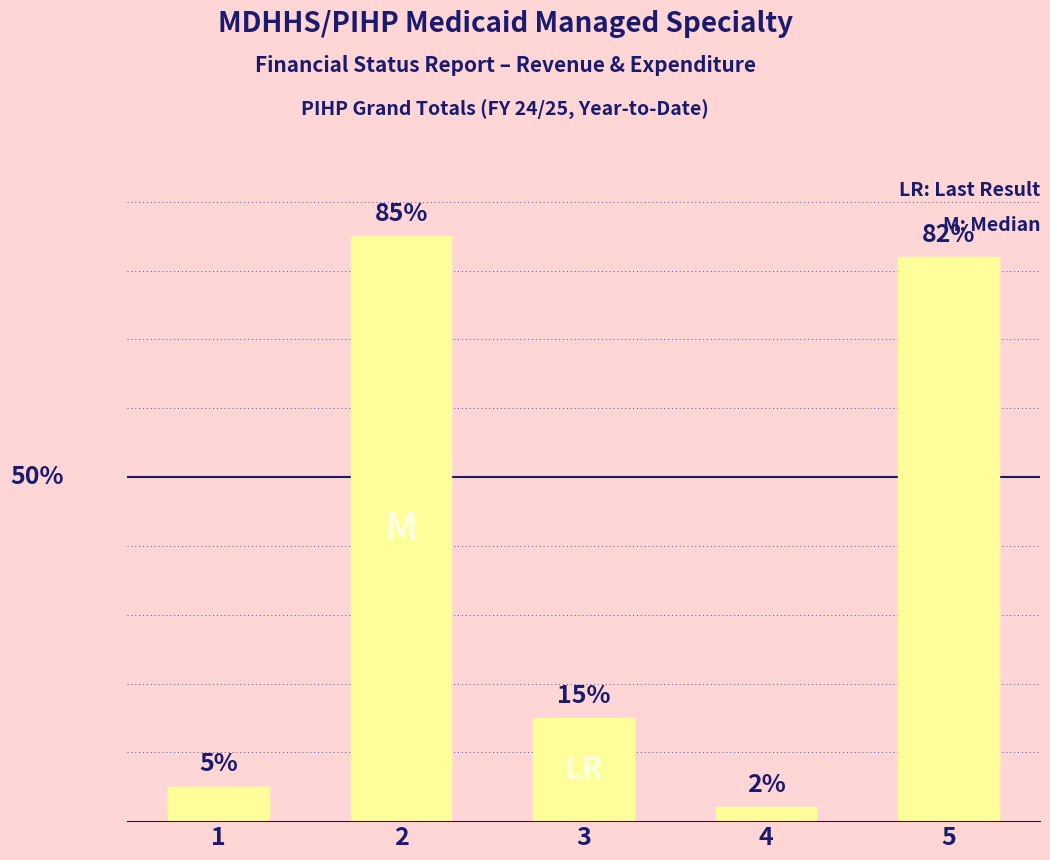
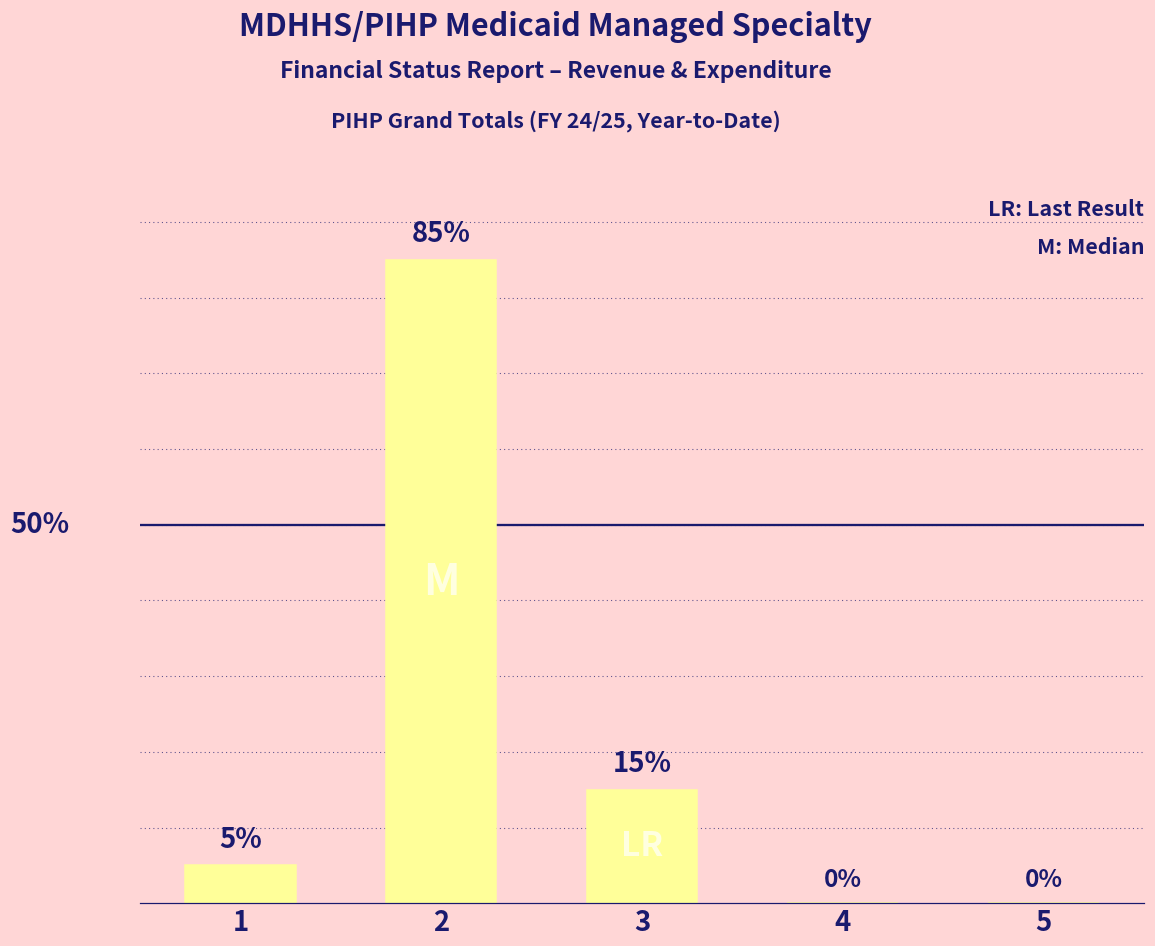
4: 2% -> 0%
5: 82% -> 0%
